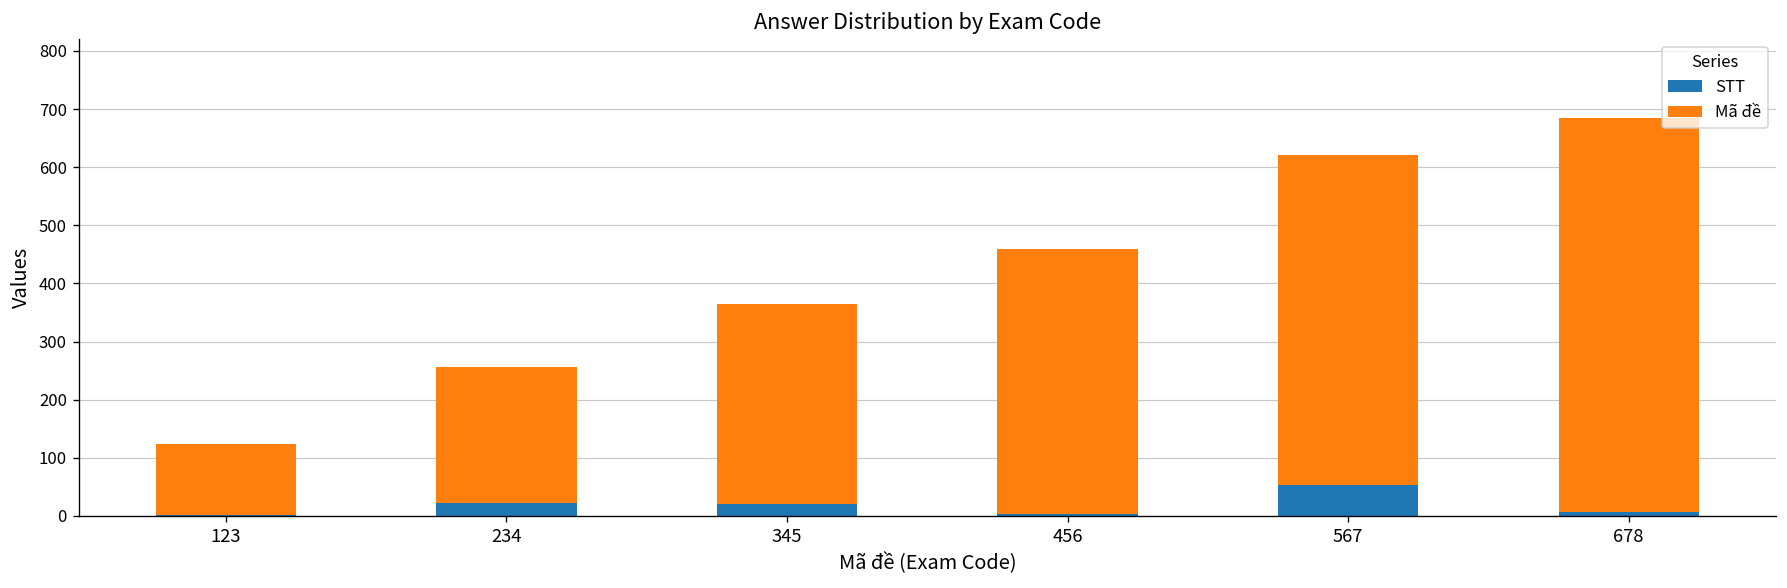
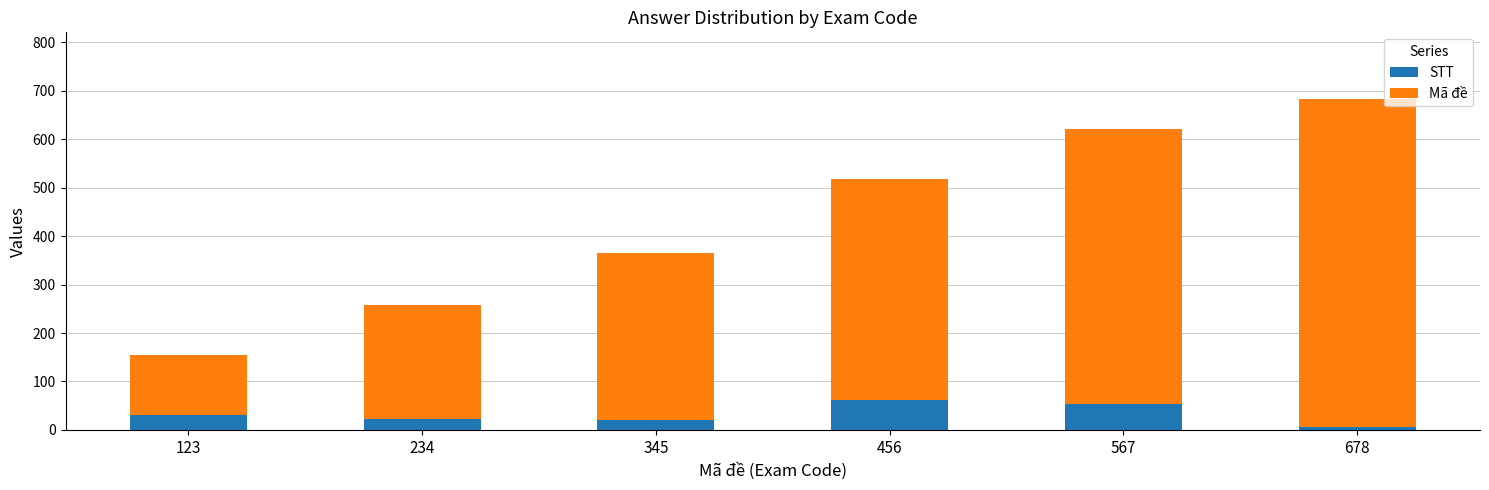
STT, 123: 0 -> 30
STT, 456: 0 -> 60
